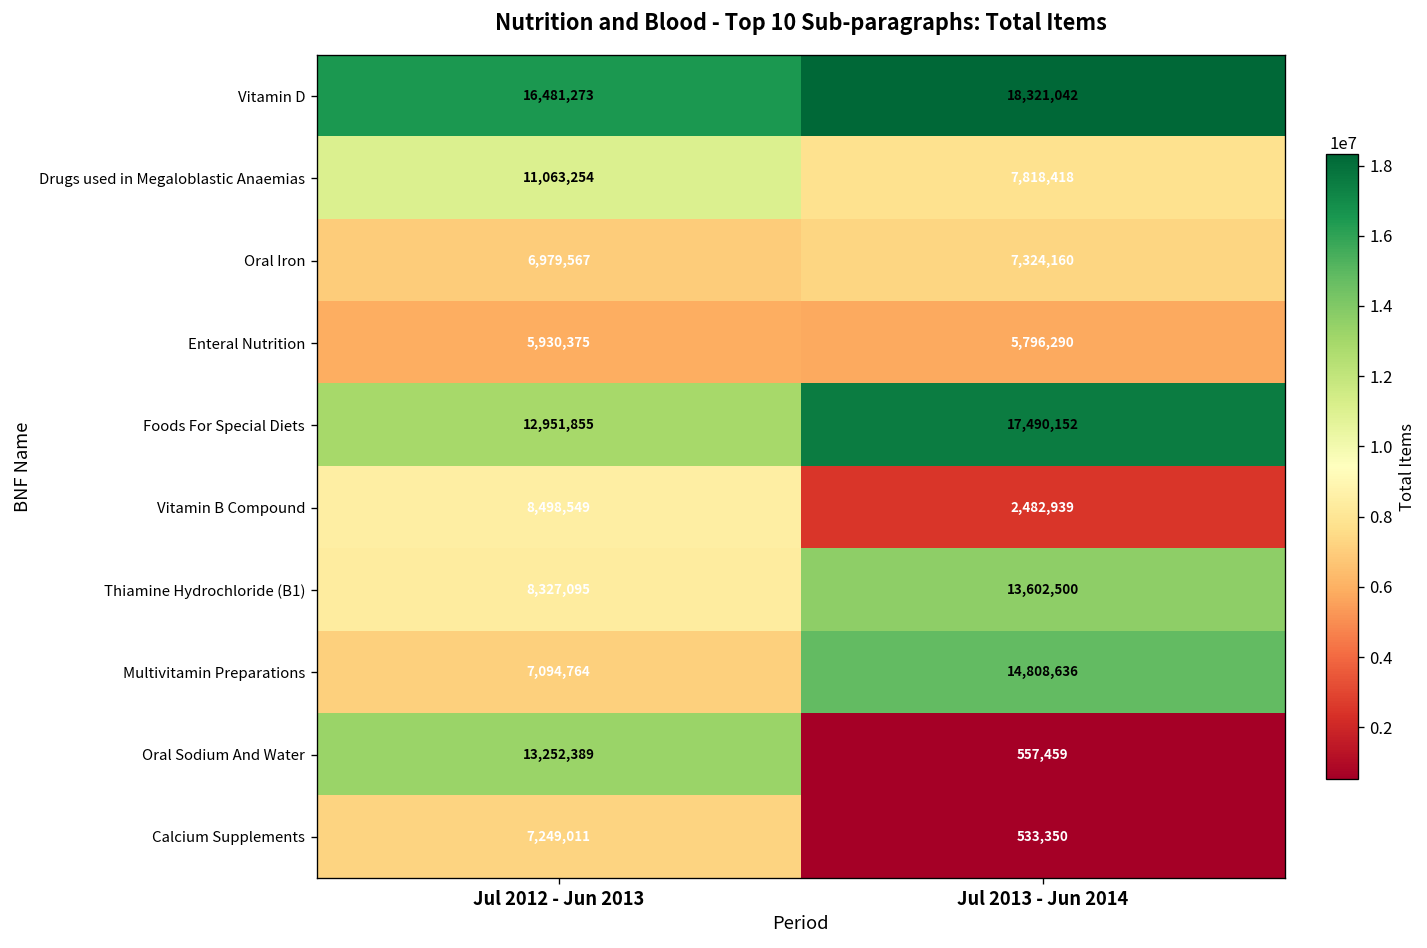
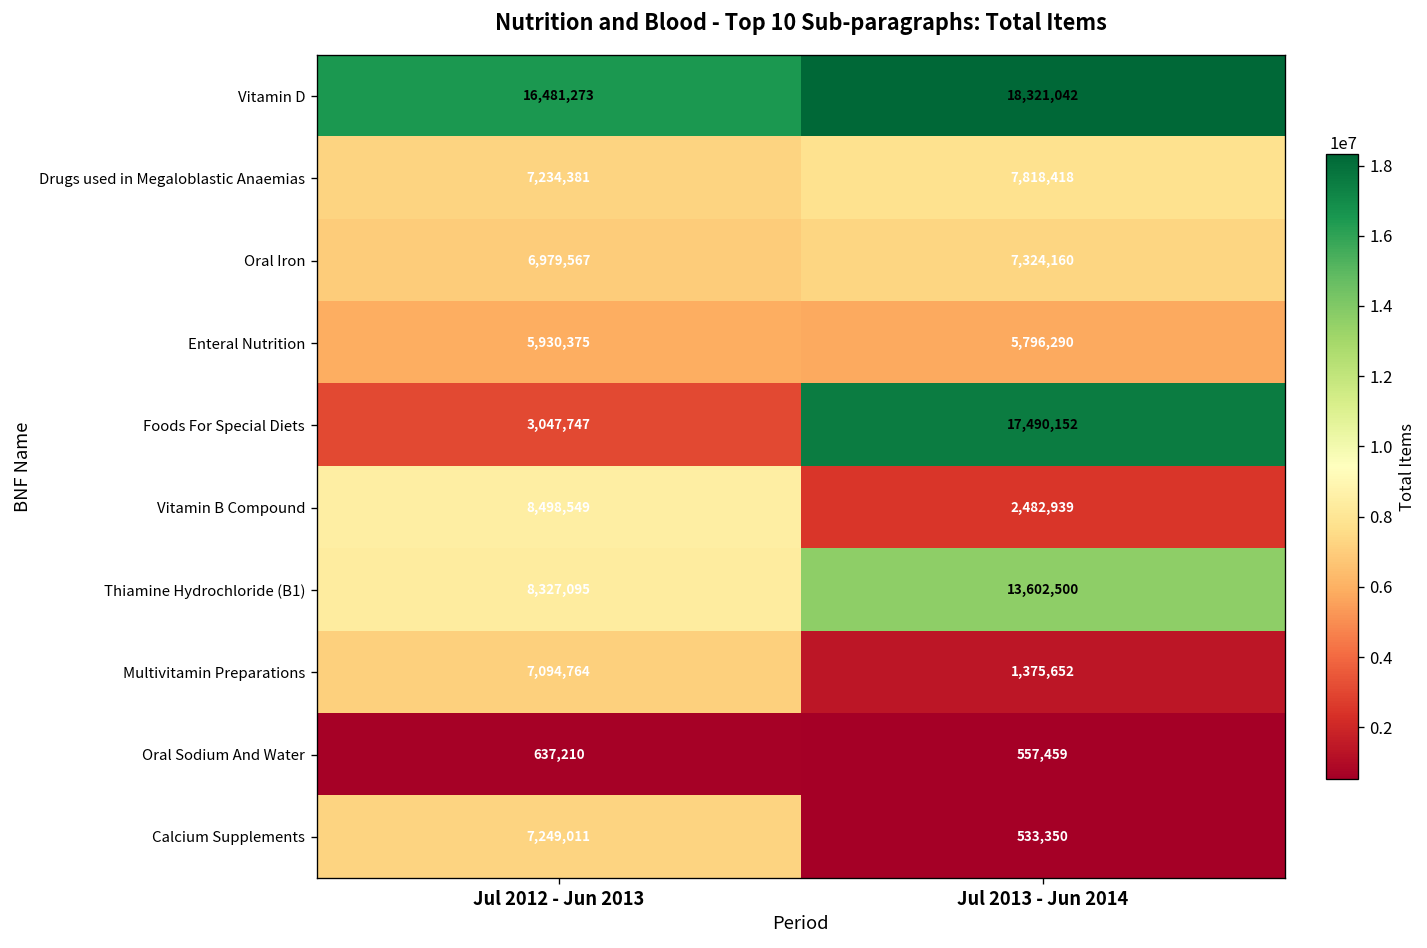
Drugs used in Megaloblastic Anaemias, Jul 2012 - Jun 2013: 11,063,254 -> 7,234,381
Foods For Special Diets, Jul 2012 - Jun 2013: 12,951,855 -> 3,047,747
Multivitamin Preparations, Jul 2013 - Jun 2014: 14,808,636 -> 1,375,652
Oral Sodium And Water, Jul 2012 - Jun 2013: 13,252,389 -> 637,210
